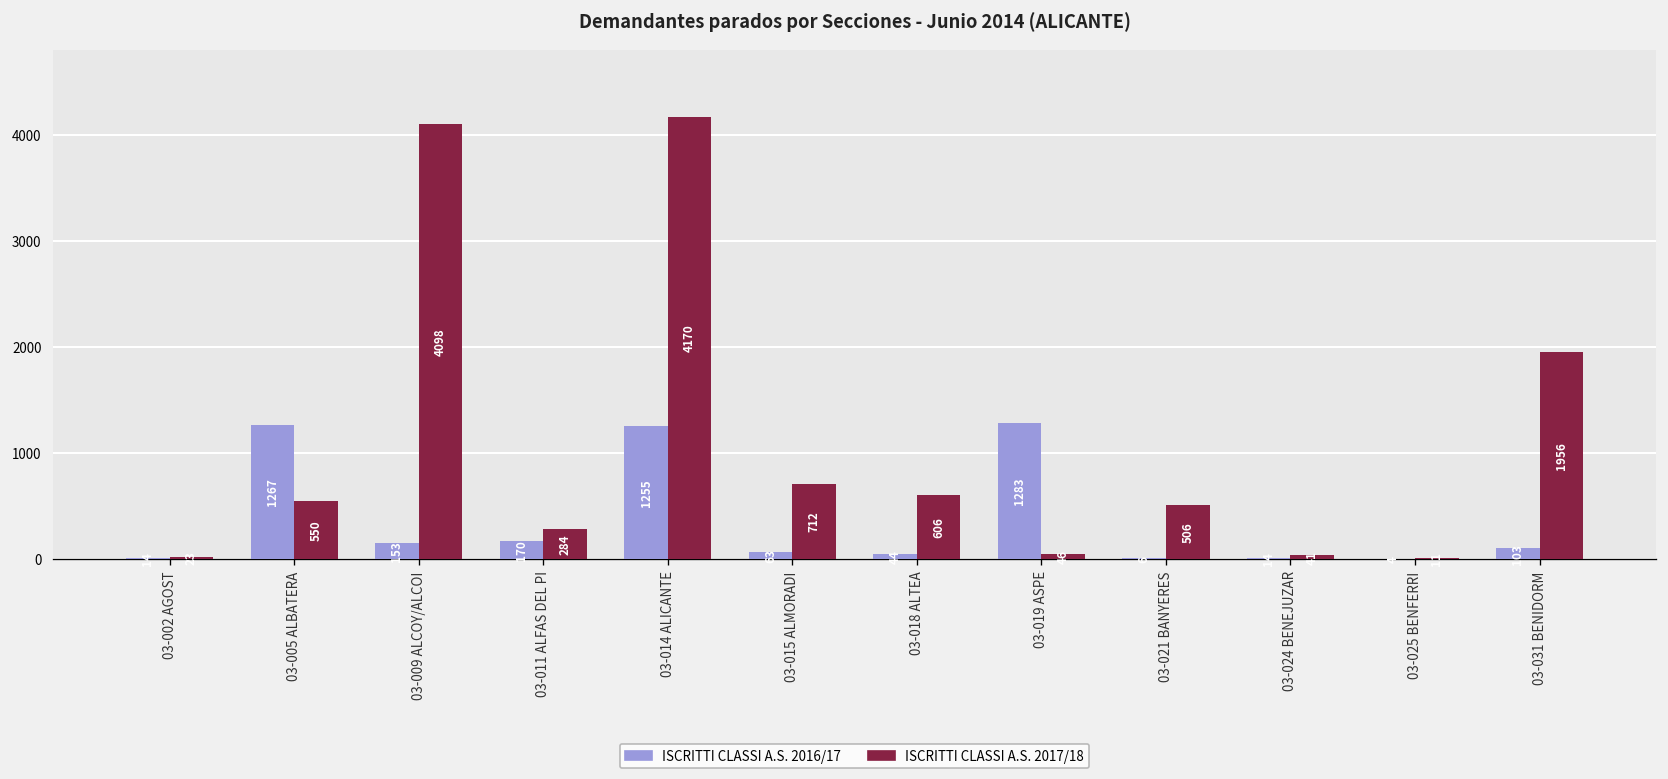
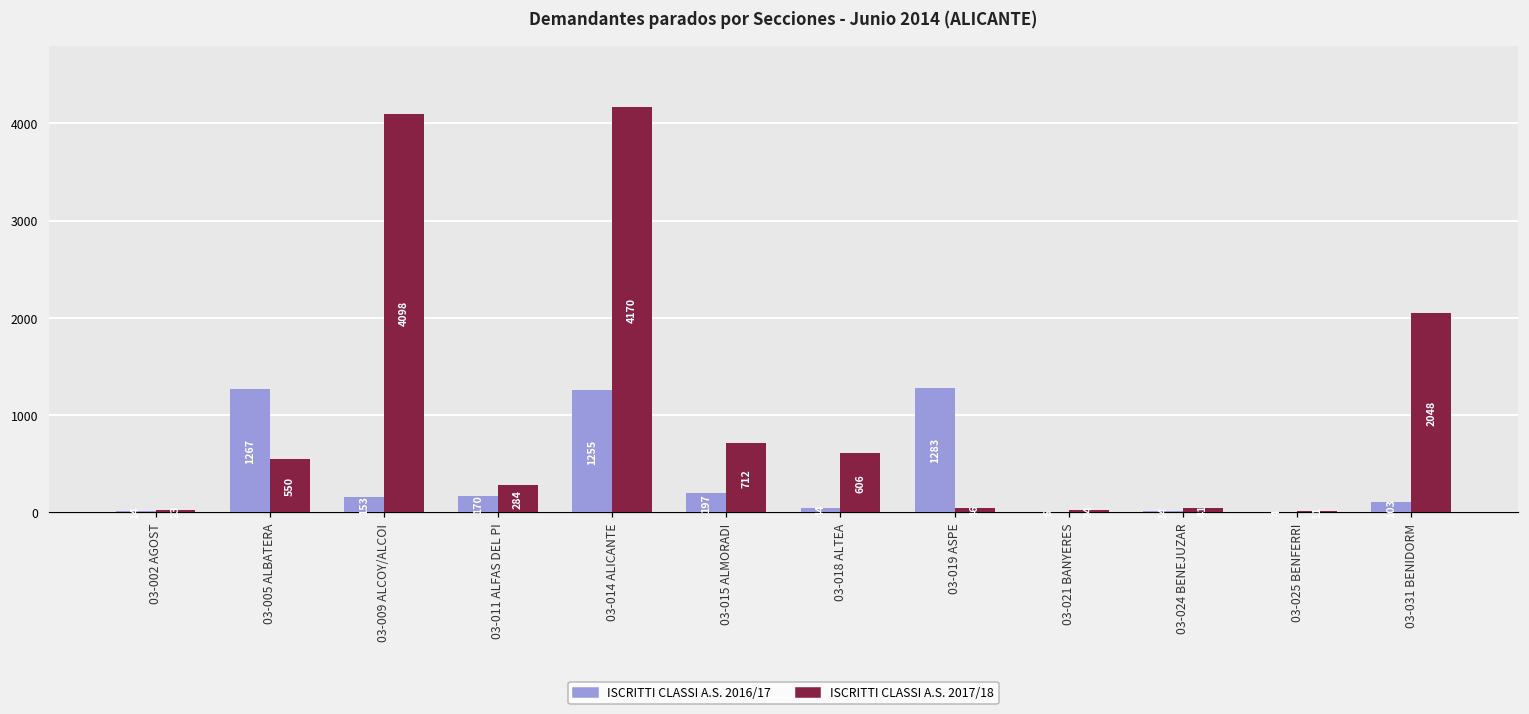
ISCRITTI CLASSI A.S. 2016/17, 03-015 ALMORADI: 100 -> 200
ISCRITTI CLASSI A.S. 2017/18, 03-021 BANYERES: 500 -> 0
ISCRITTI CLASSI A.S. 2017/18, 03-031 BENIDORM: 1956 -> 2048
